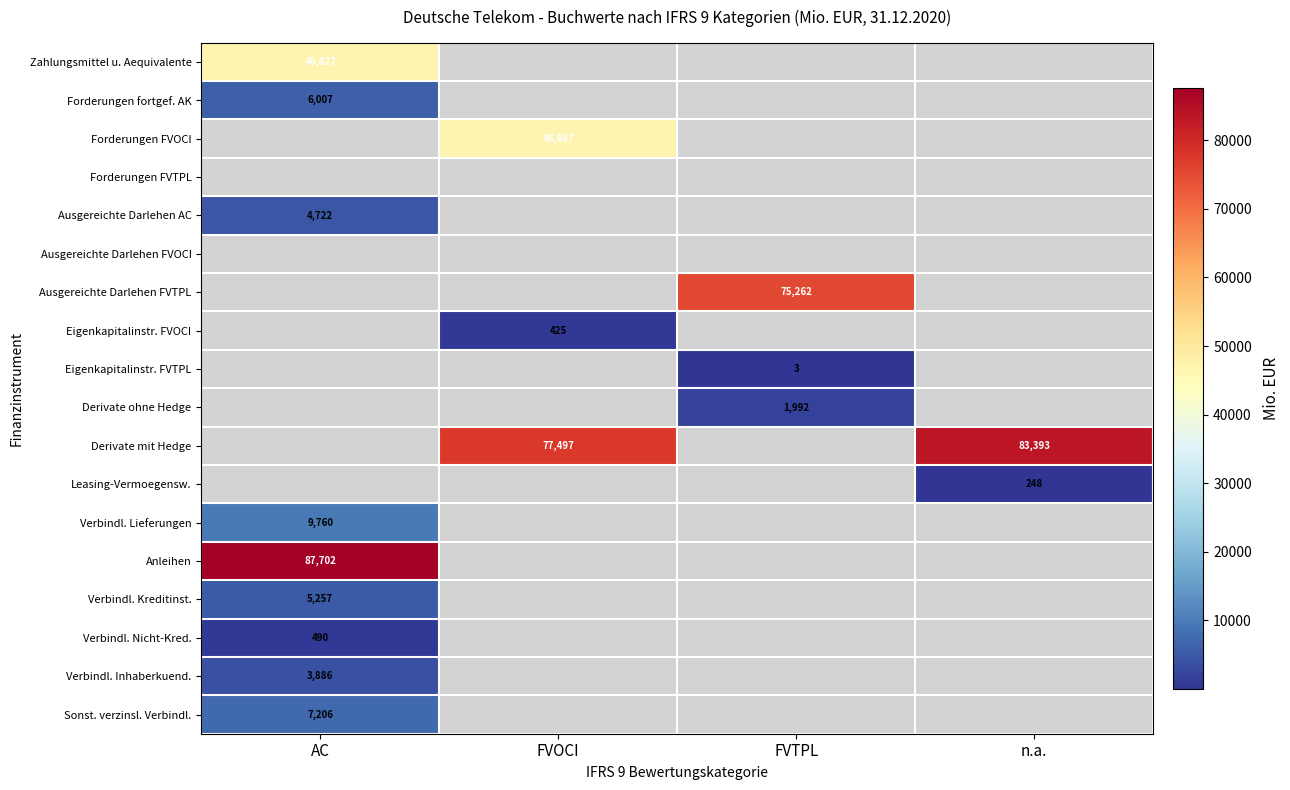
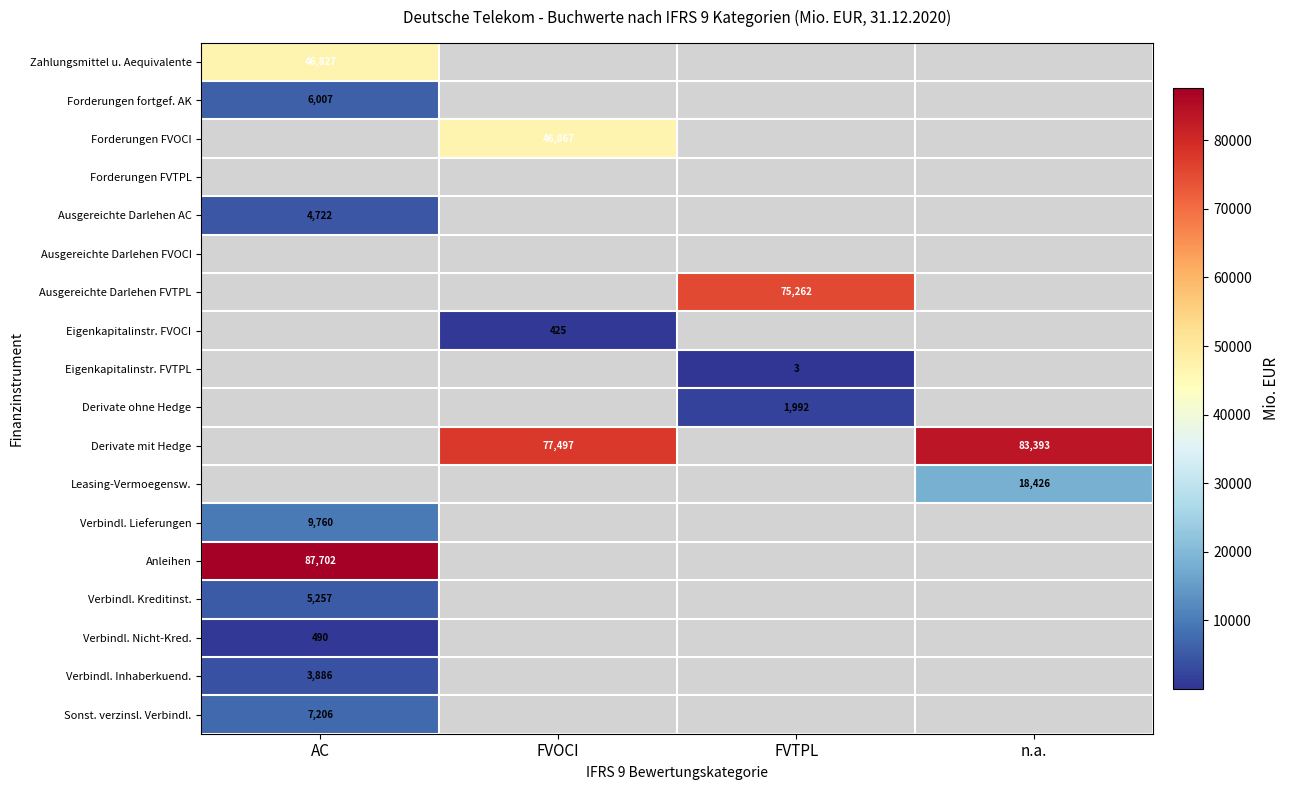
Leasing-Vermoegensw., n.a.: 248 -> 18,426
